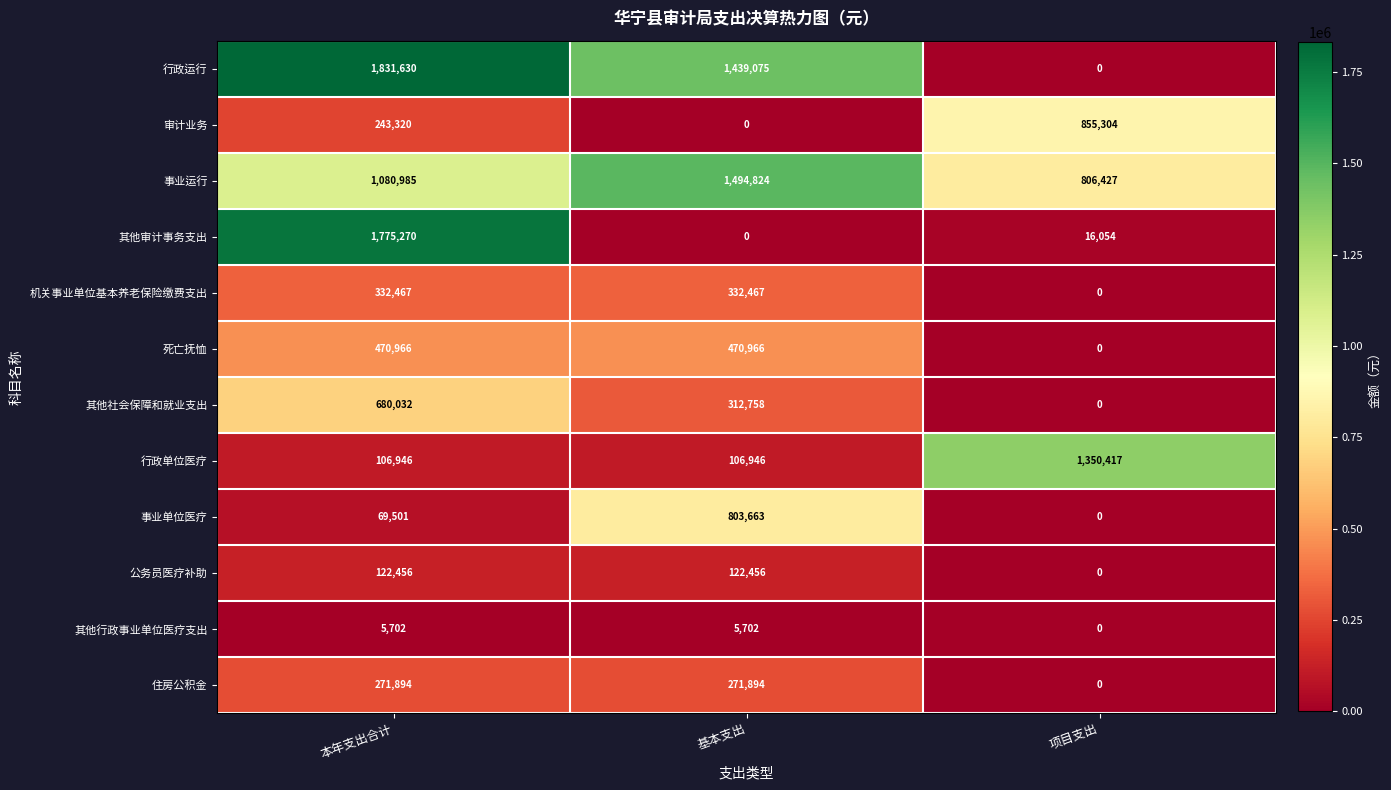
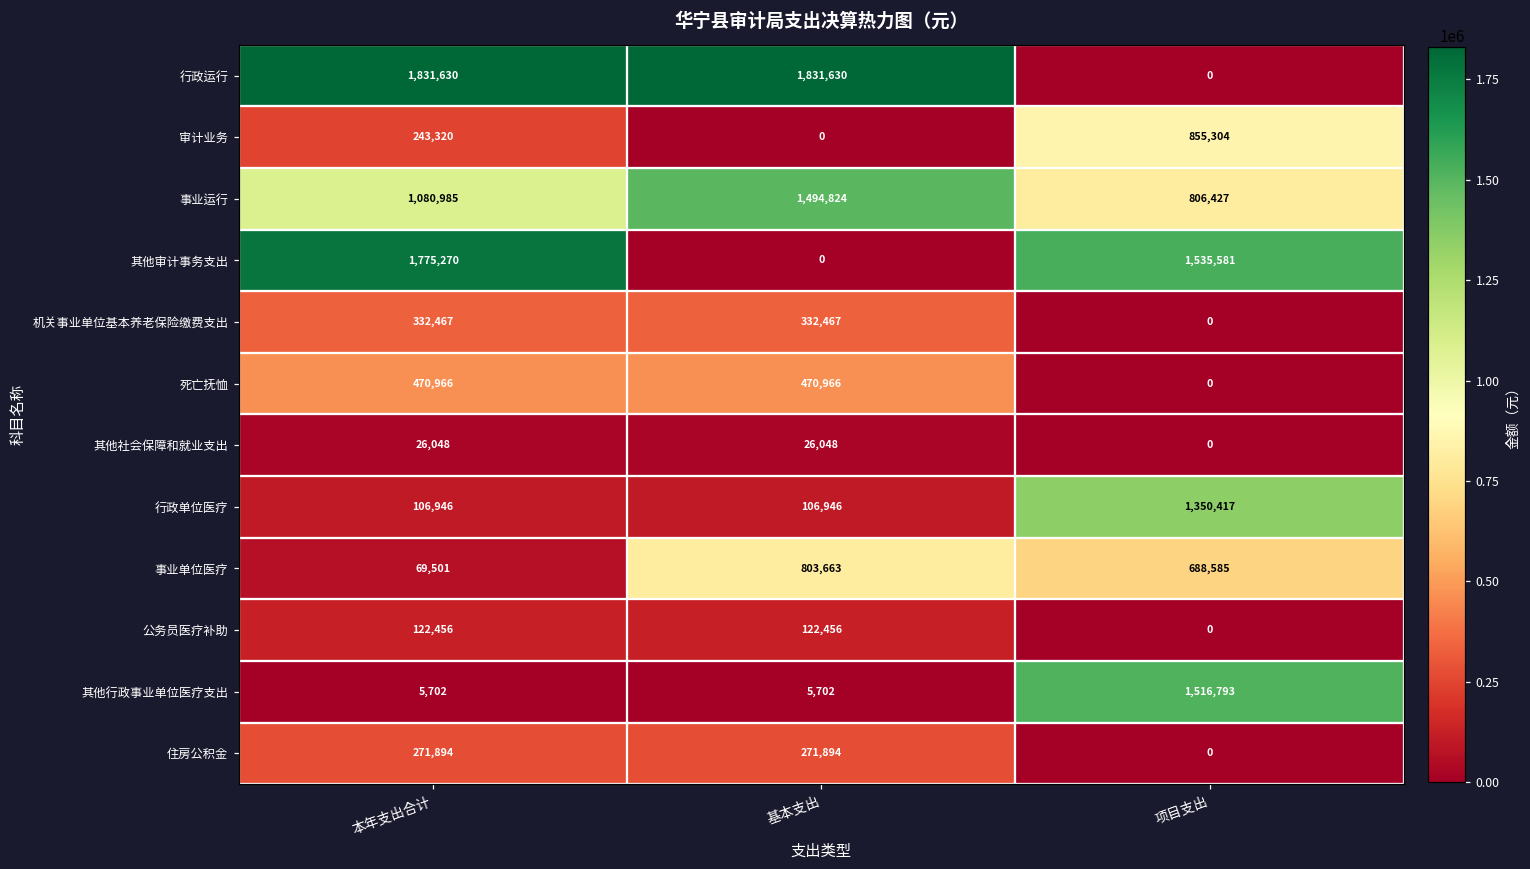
行政运行, 基本支出: 1,439,075 -> 1,831,630
其他审计事务支出, 项目支出: 16,054 -> 1,535,581
其他社会保障和就业支出, 本年支出合计: 680,032 -> 26,048
其他社会保障和就业支出, 基本支出: 312,758 -> 26,048
事业单位医疗, 项目支出: 0 -> 688,585
其他行政事业单位医疗支出, 项目支出: 0 -> 1,516,793
